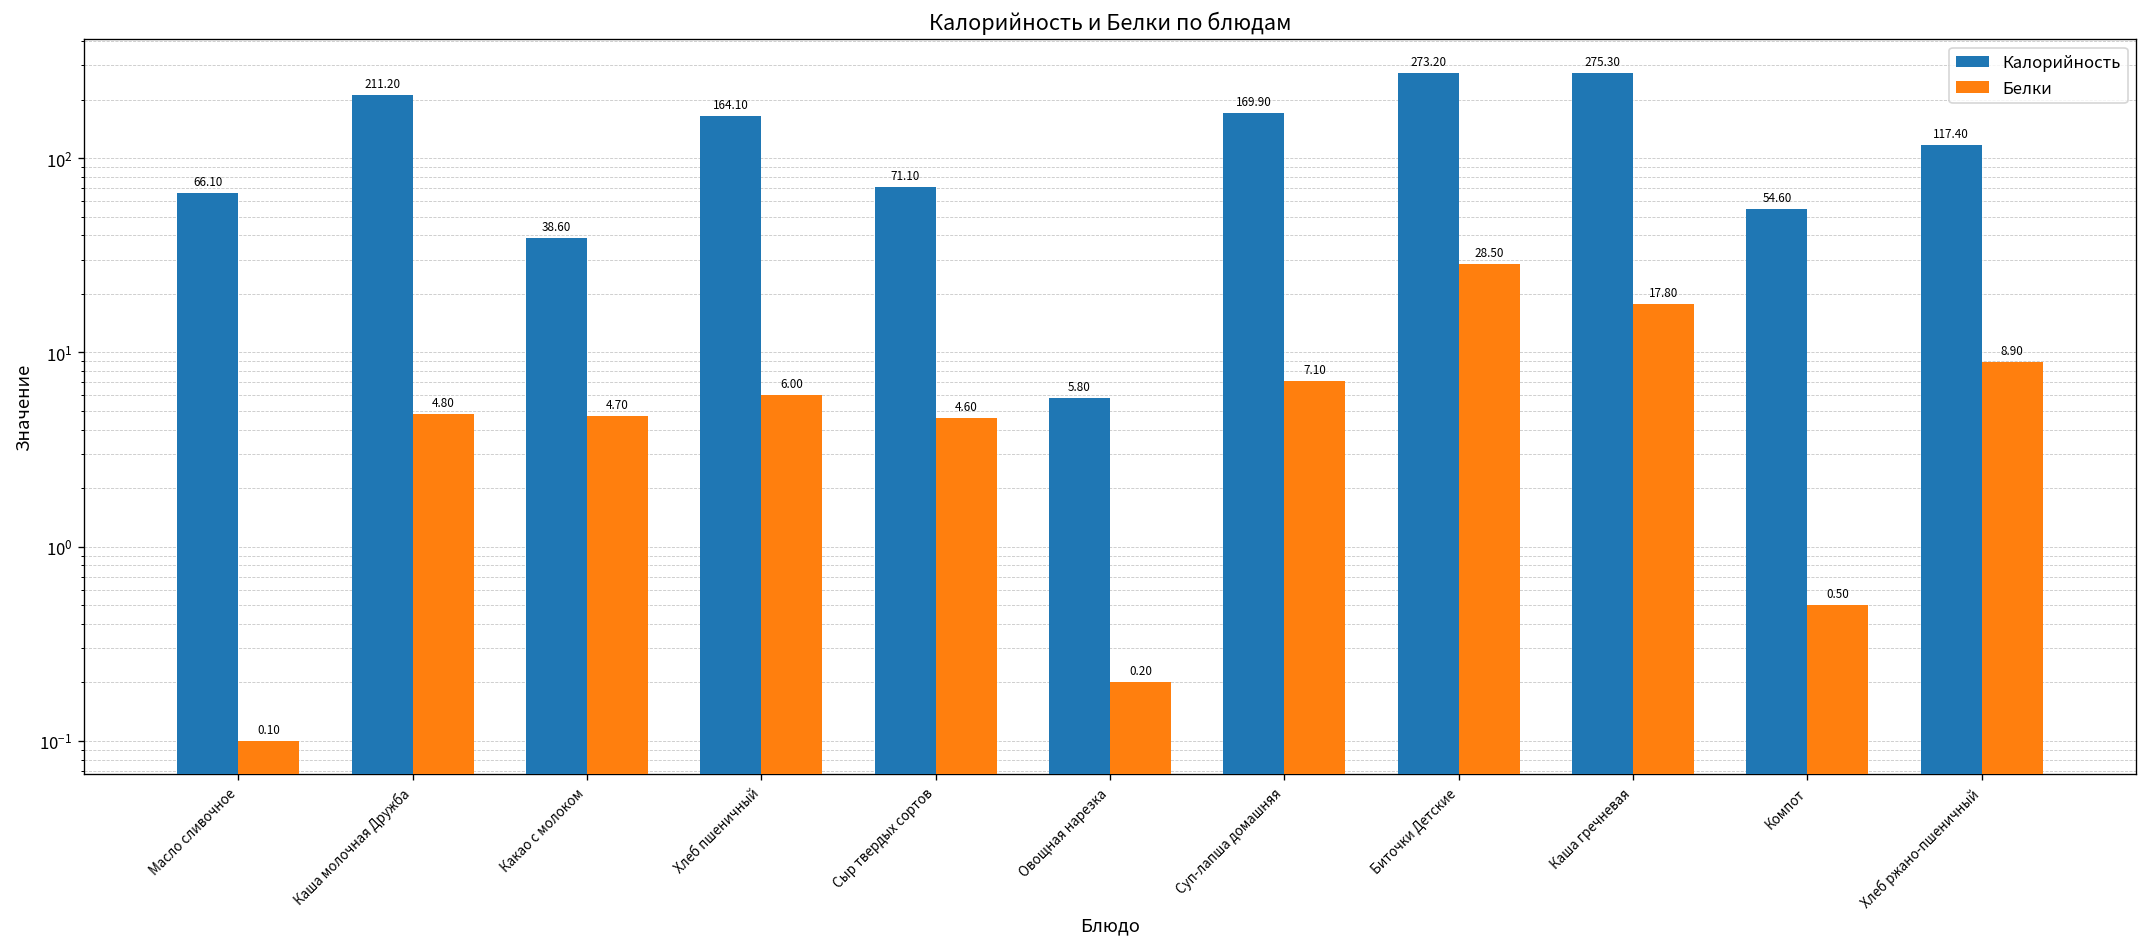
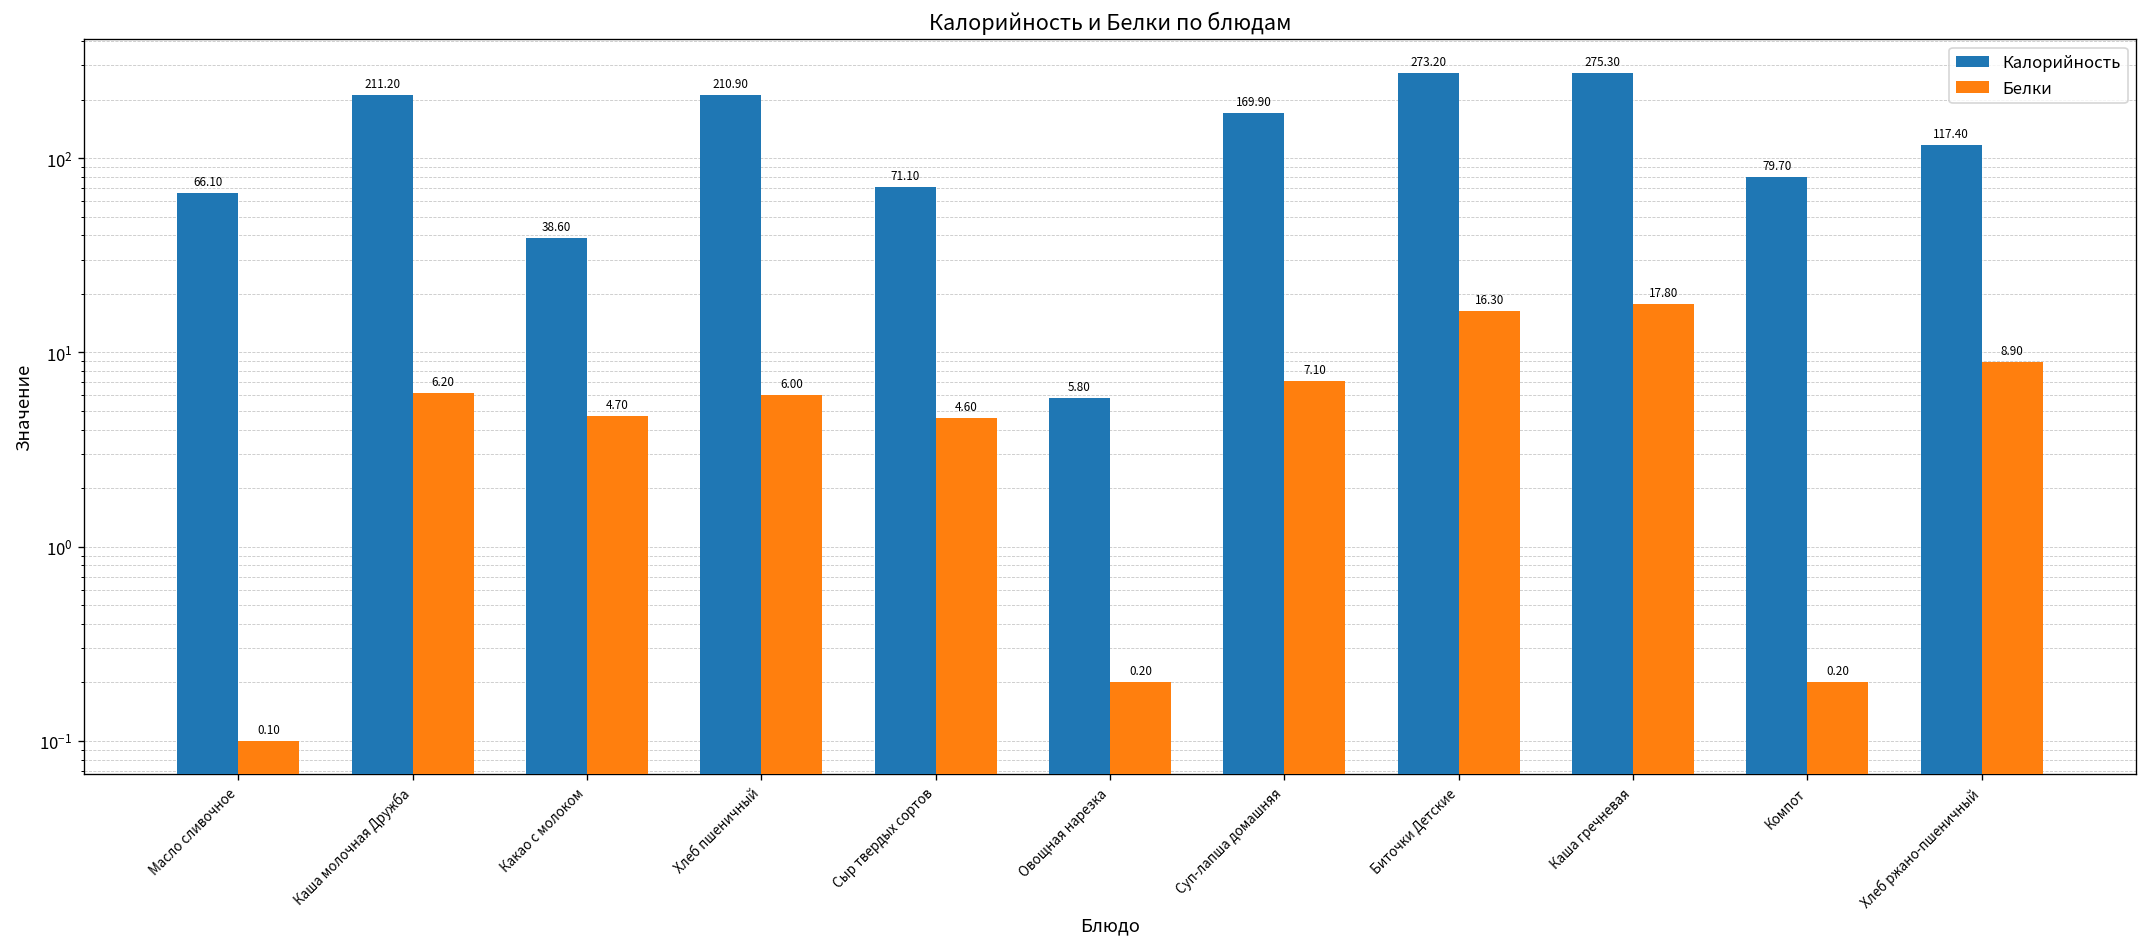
Белки, Каша молочная Дружба: 4.80 -> 6.20
Калорийность, Хлеб пшеничный: 164.10 -> 210.90
Белки, Биточки Детские: 28.50 -> 16.30
Калорийность, Компот: 54.60 -> 79.70
Белки, Компот: 0.50 -> 0.20
